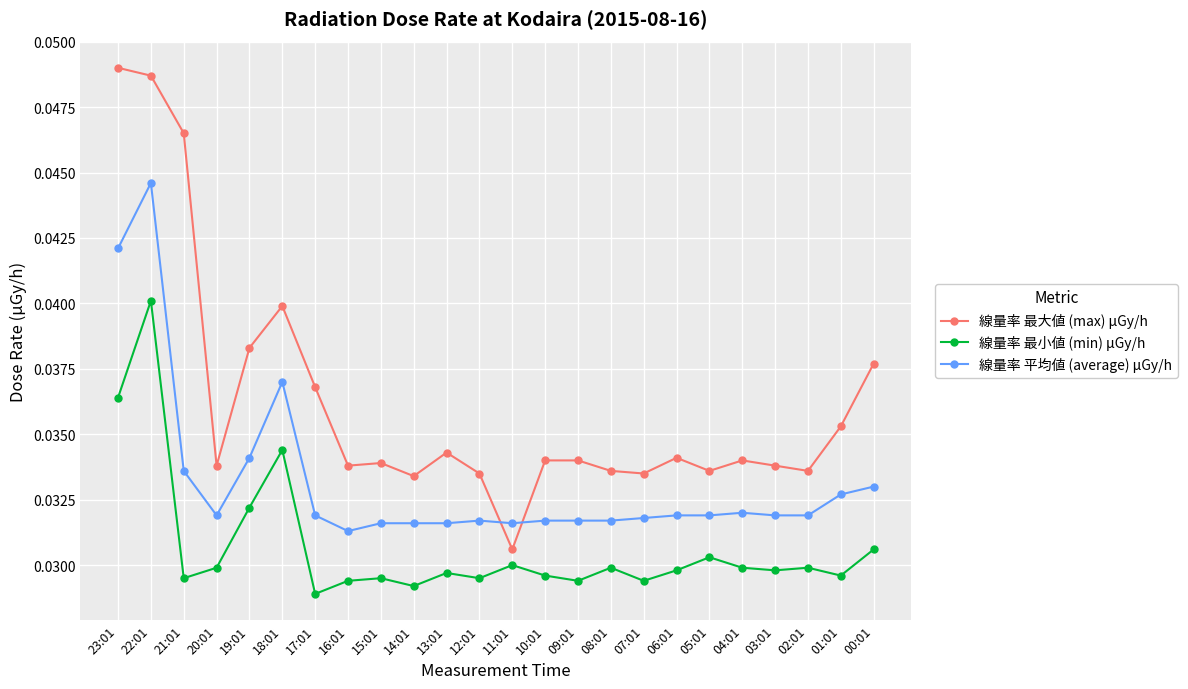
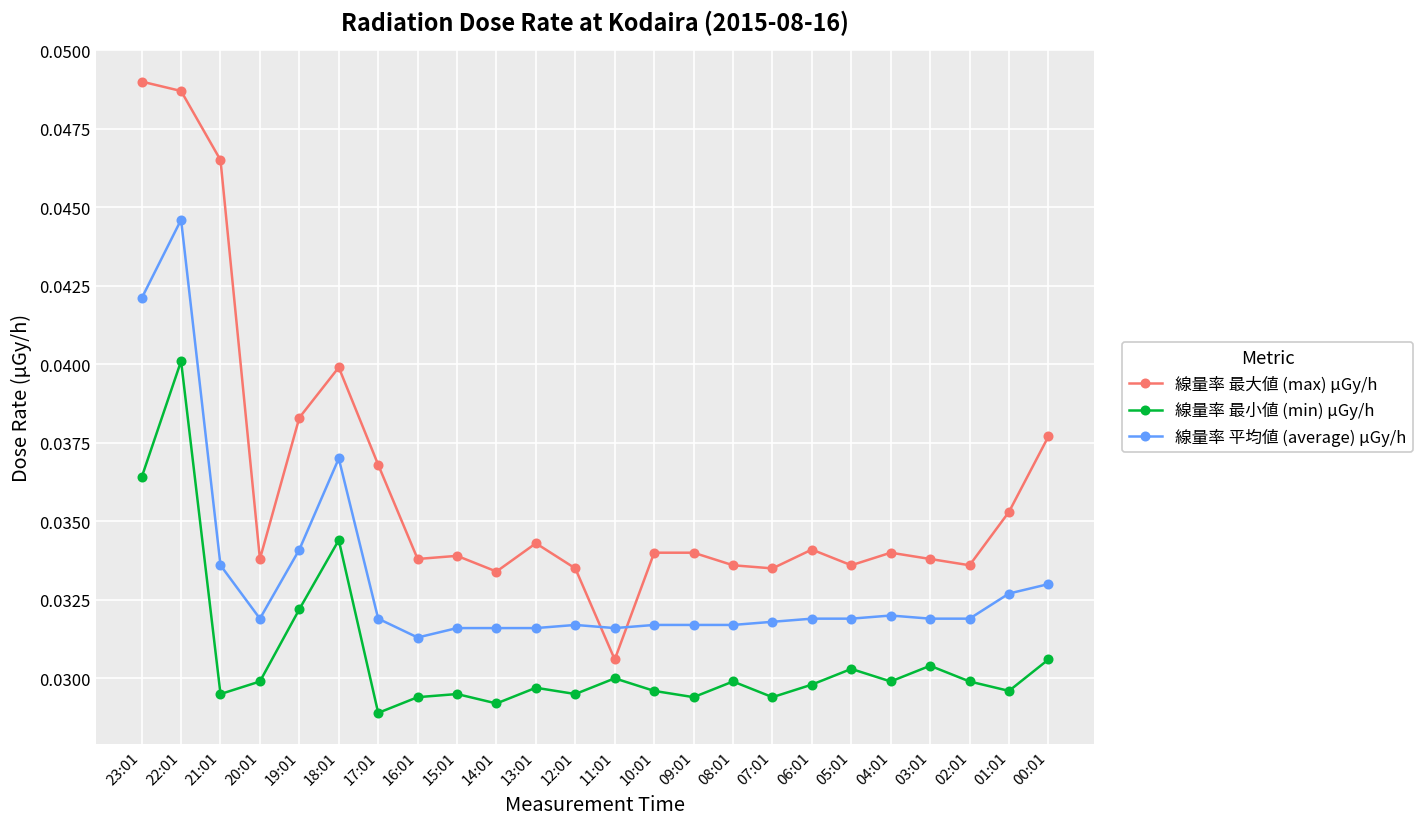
線量率 最小値 (min) μGy/h, 03:01: 0.0298 -> 0.0304
